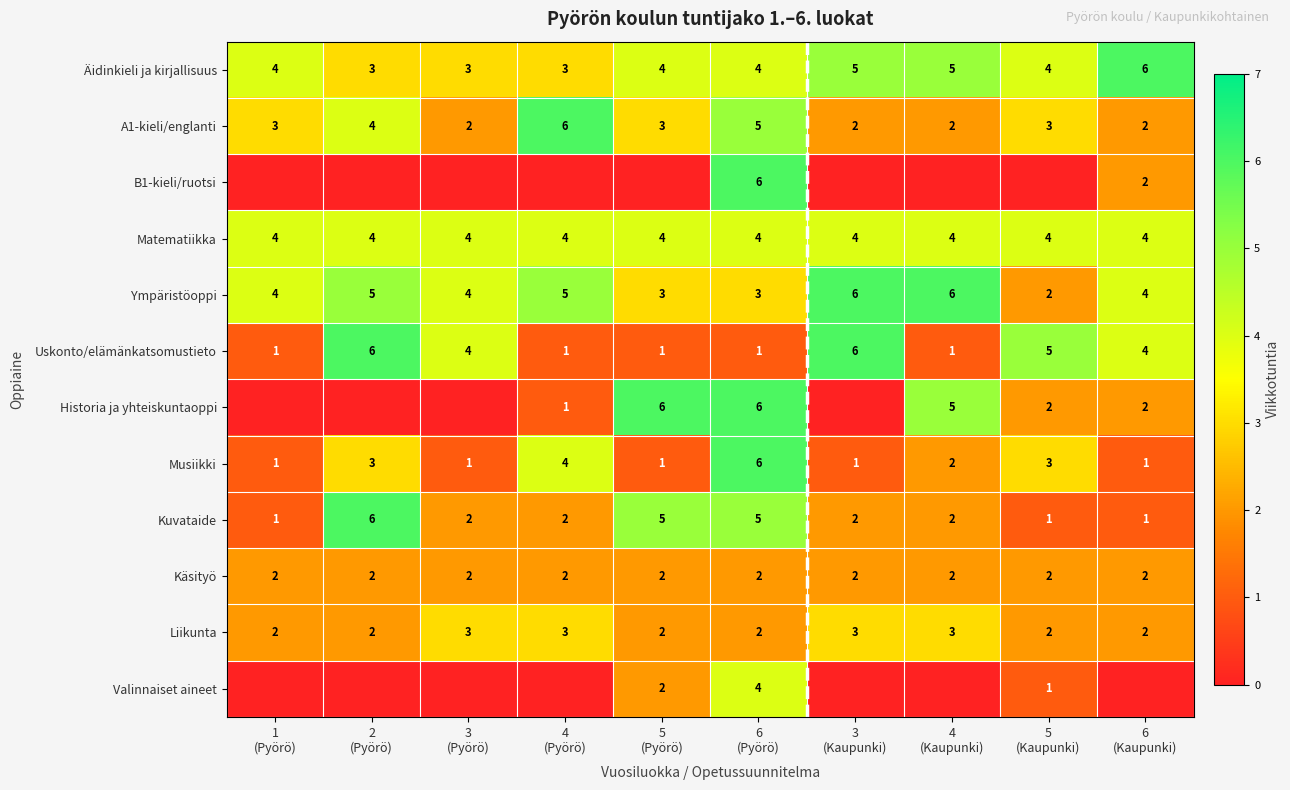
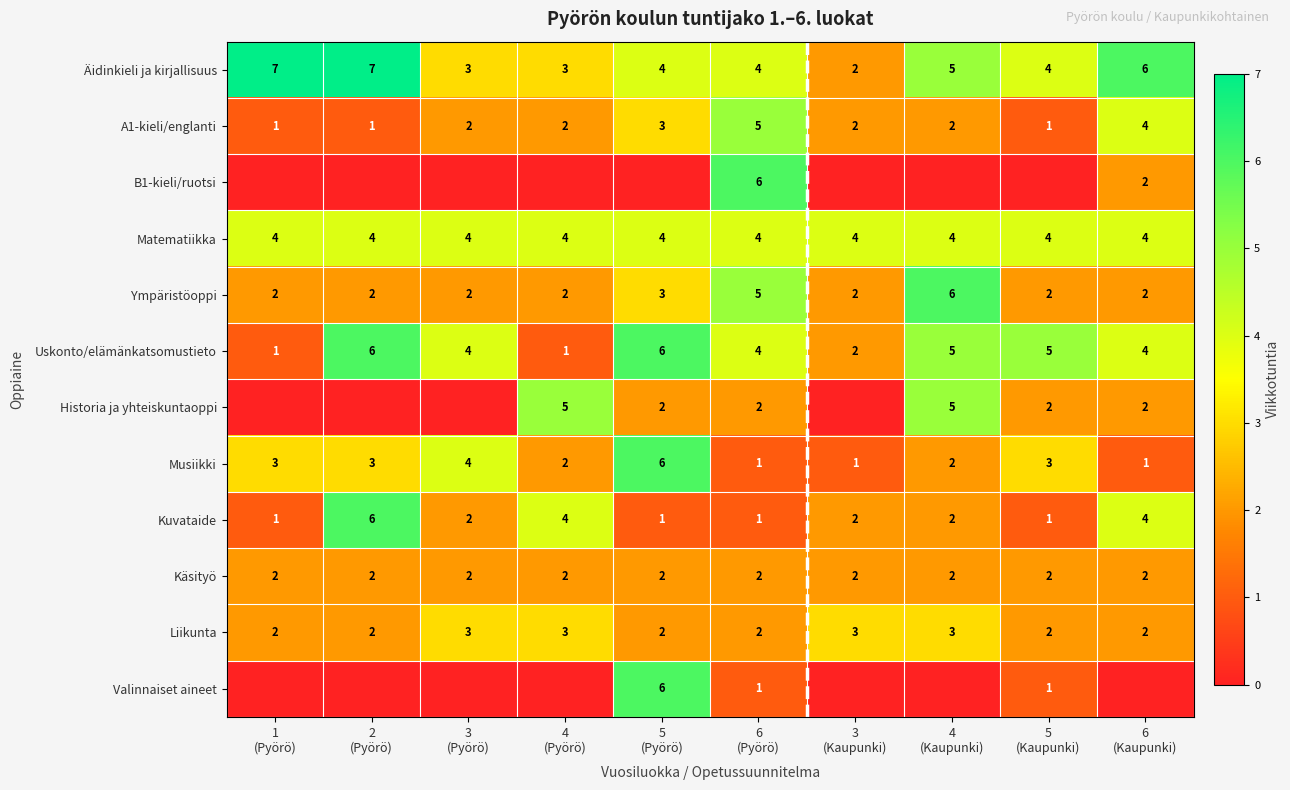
Äidinkieli ja kirjallisuus, 1 (Pyörö): 4 -> 7
Äidinkieli ja kirjallisuus, 2 (Pyörö): 3 -> 7
Äidinkieli ja kirjallisuus, 3 (Kaupunki): 5 -> 2
A1-kieli/englanti, 1 (Pyörö): 3 -> 1
A1-kieli/englanti, 2 (Pyörö): 4 -> 1
A1-kieli/englanti, 4 (Pyörö): 6 -> 2
A1-kieli/englanti, 5 (Kaupunki): 3 -> 1
A1-kieli/englanti, 6 (Kaupunki): 2 -> 4
Ympäristöoppi, 1 (Pyörö): 4 -> 2
Ympäristöoppi, 2 (Pyörö): 5 -> 2
Ympäristöoppi, 3 (Pyörö): 4 -> 2
Ympäristöoppi, 4 (Pyörö): 5 -> 2
Ympäristöoppi, 6 (Pyörö): 3 -> 5
Ympäristöoppi, 3 (Kaupunki): 6 -> 2
Ympäristöoppi, 6 (Kaupunki): 4 -> 2
Uskonto/elämänkatsomustieto, 5 (Pyörö): 1 -> 6
Uskonto/elämänkatsomustieto, 6 (Pyörö): 1 -> 4
Uskonto/elämänkatsomustieto, 3 (Kaupunki): 6 -> 2
Uskonto/elämänkatsomustieto, 4 (Kaupunki): 1 -> 5
Historia ja yhteiskuntaoppi, 4 (Pyörö): 1 -> 5
Historia ja yhteiskuntaoppi, 5 (Pyörö): 6 -> 2
Historia ja yhteiskuntaoppi, 6 (Pyörö): 6 -> 2
Musiikki, 1 (Pyörö): 1 -> 3
Musiikki, 3 (Pyörö): 1 -> 4
Musiikki, 4 (Pyörö): 4 -> 2
Musiikki, 5 (Pyörö): 1 -> 6
Musiikki, 6 (Pyörö): 6 -> 1
Kuvataide, 4 (Pyörö): 2 -> 4
Kuvataide, 5 (Pyörö): 5 -> 1
Kuvataide, 6 (Pyörö): 5 -> 1
Kuvataide, 6 (Kaupunki): 1 -> 4
Valinnaiset aineet, 5 (Pyörö): 2 -> 6
Valinnaiset aineet, 6 (Pyörö): 4 -> 1
